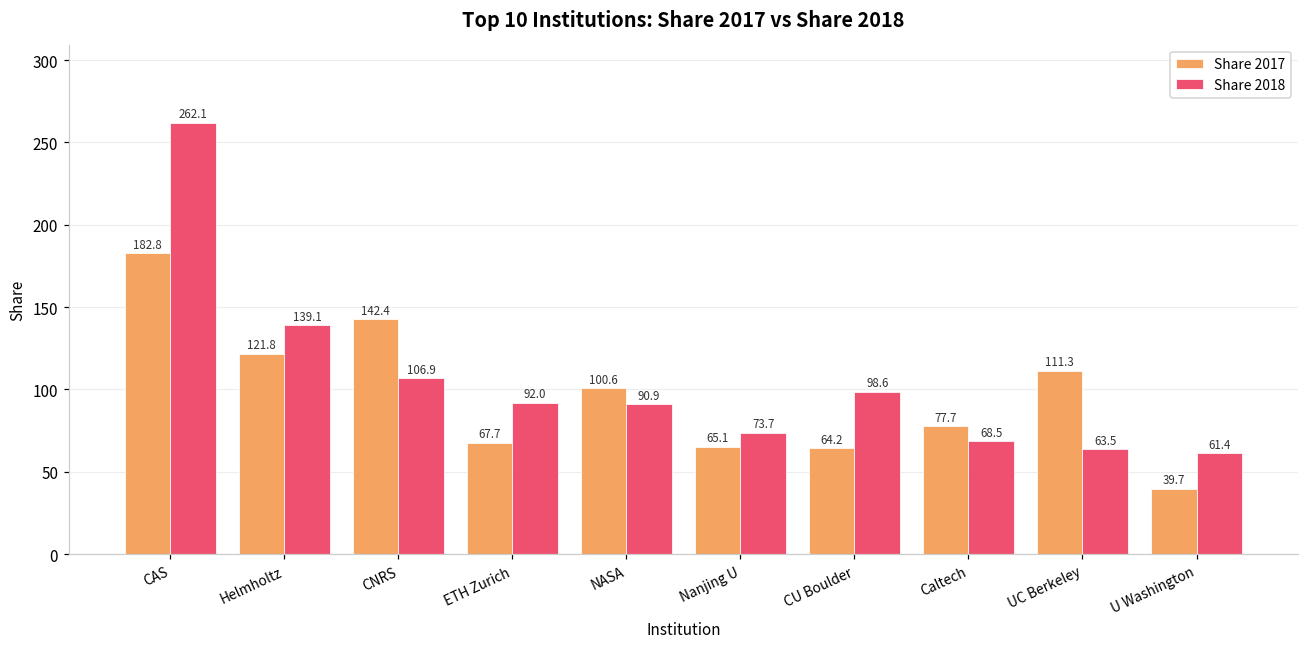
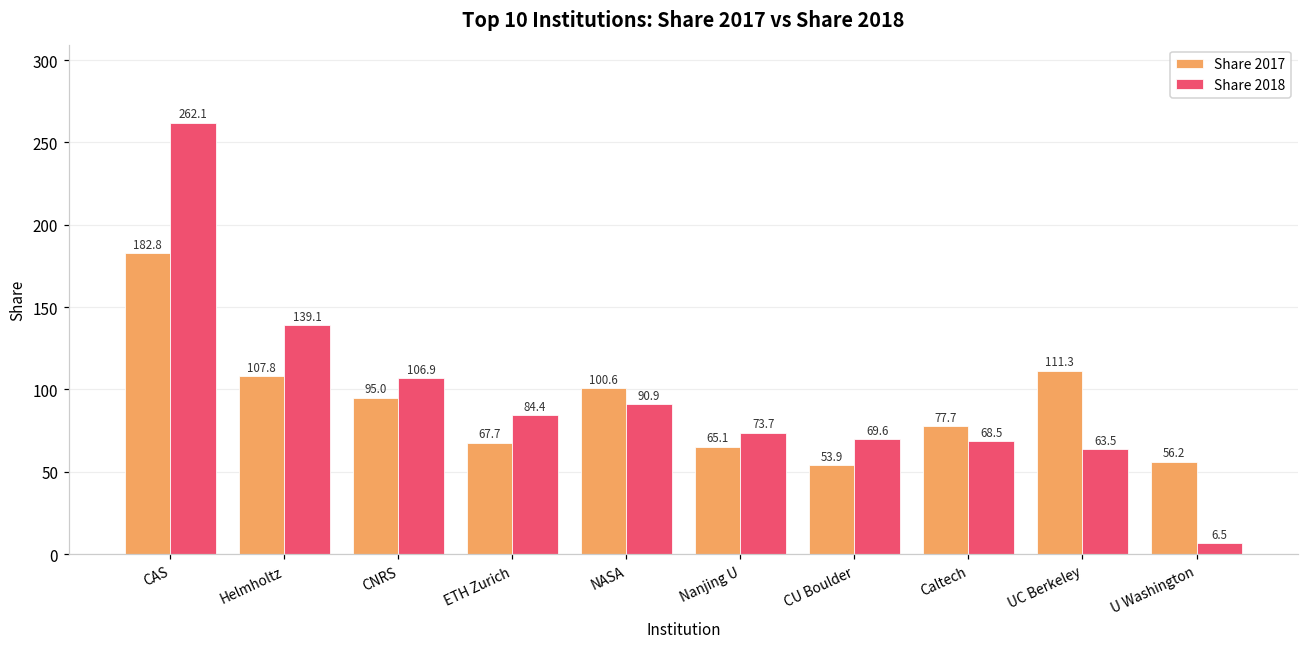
Share 2017, Helmholtz: 121.8 -> 107.8
Share 2017, CNRS: 142.4 -> 95.0
Share 2018, ETH Zurich: 92.0 -> 84.4
Share 2017, CU Boulder: 64.2 -> 53.9
Share 2018, CU Boulder: 98.6 -> 69.6
Share 2017, U Washington: 39.7 -> 56.2
Share 2018, U Washington: 61.4 -> 6.5
